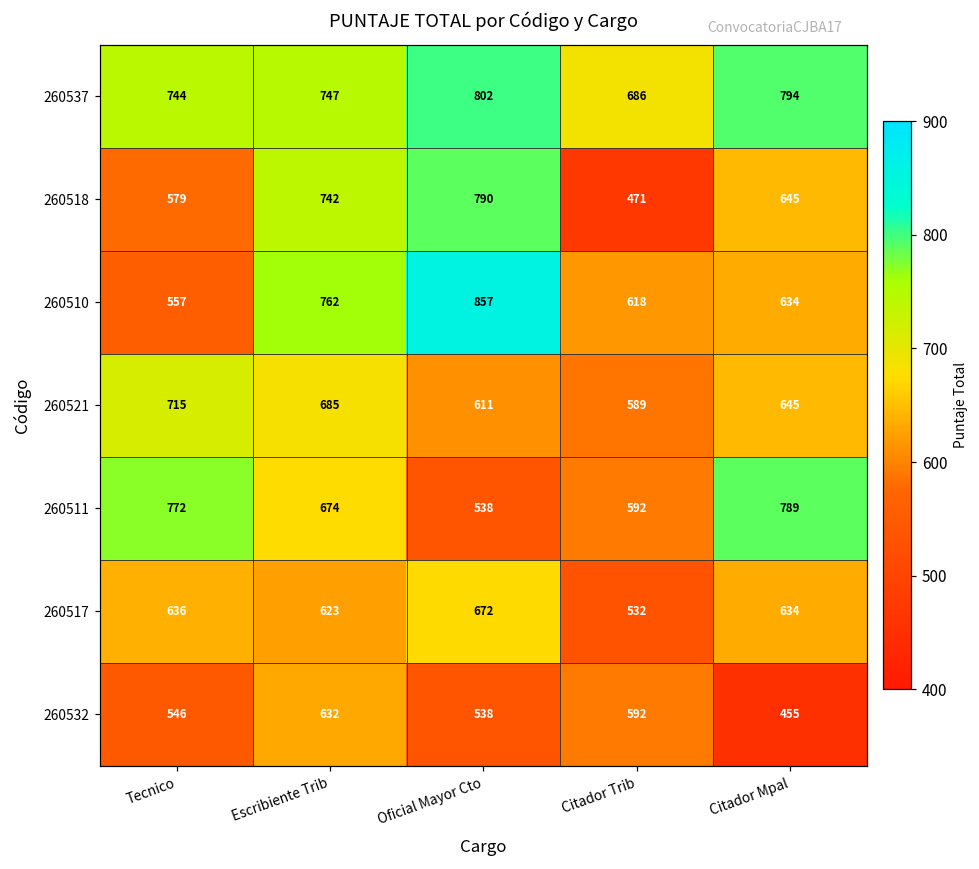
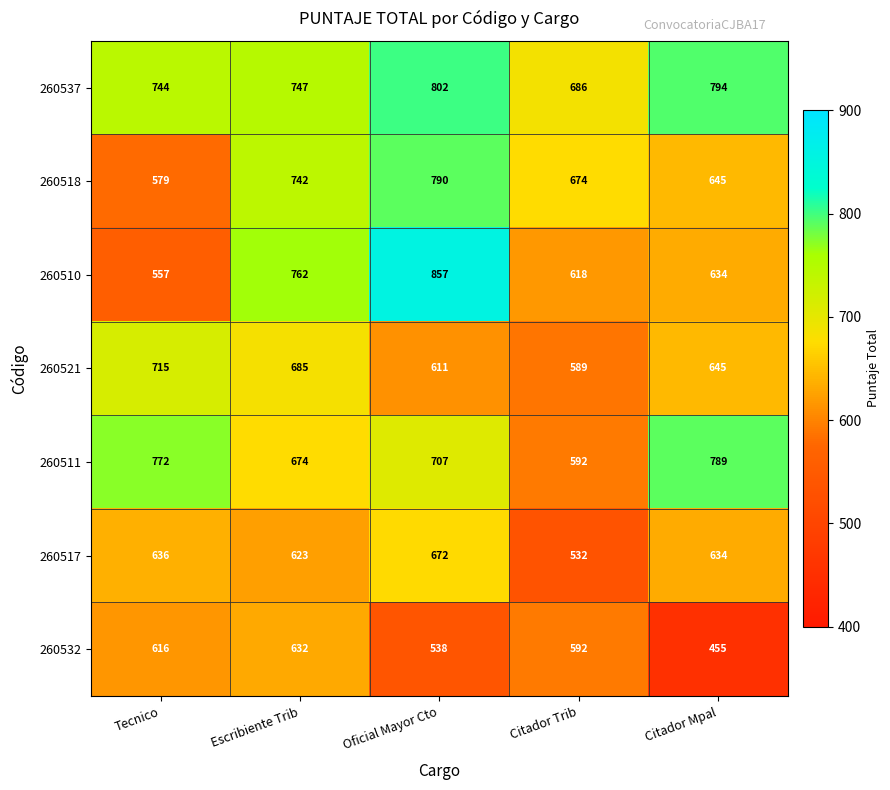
260518, Citador Trib: 471 -> 674
260511, Oficial Mayor Cto: 538 -> 707
260532, Tecnico: 546 -> 616
